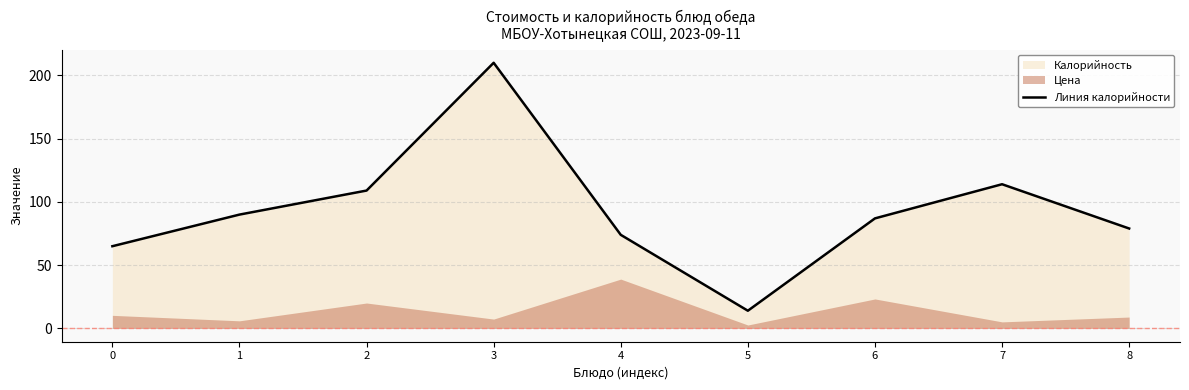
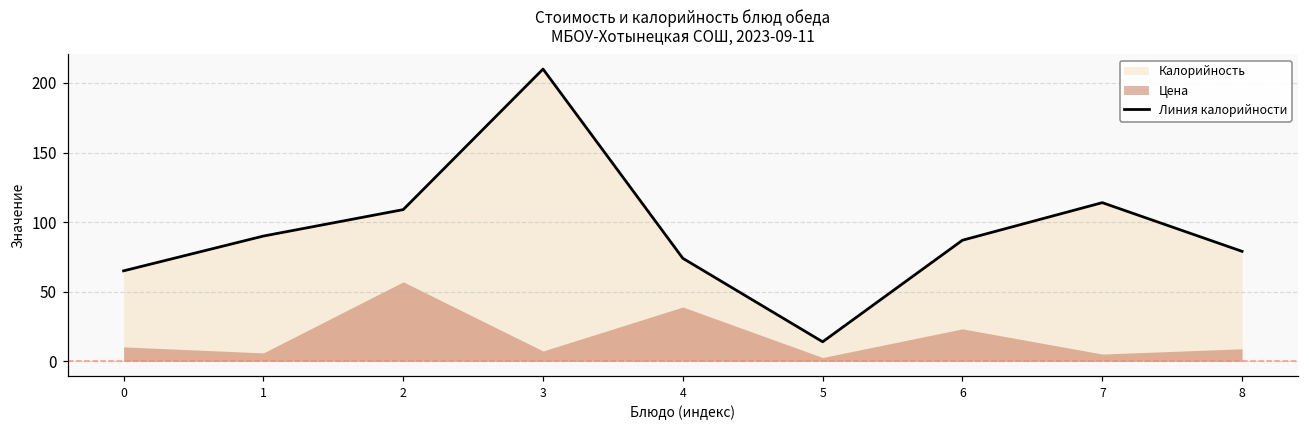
Цена, 2: 20 -> 57
